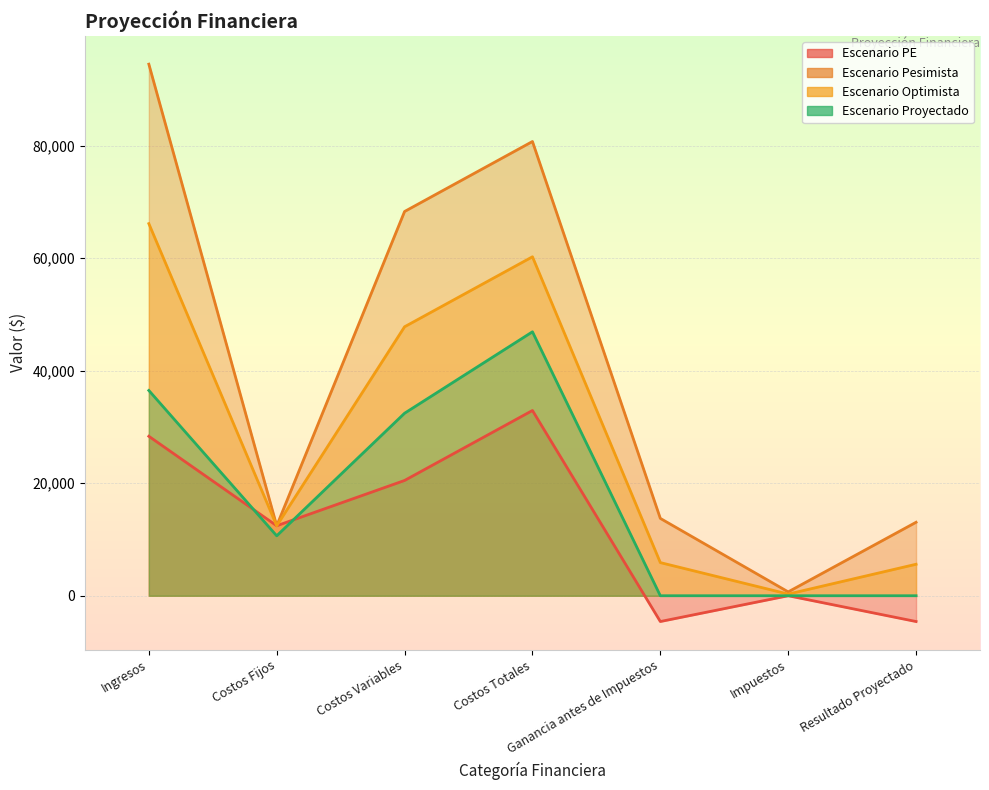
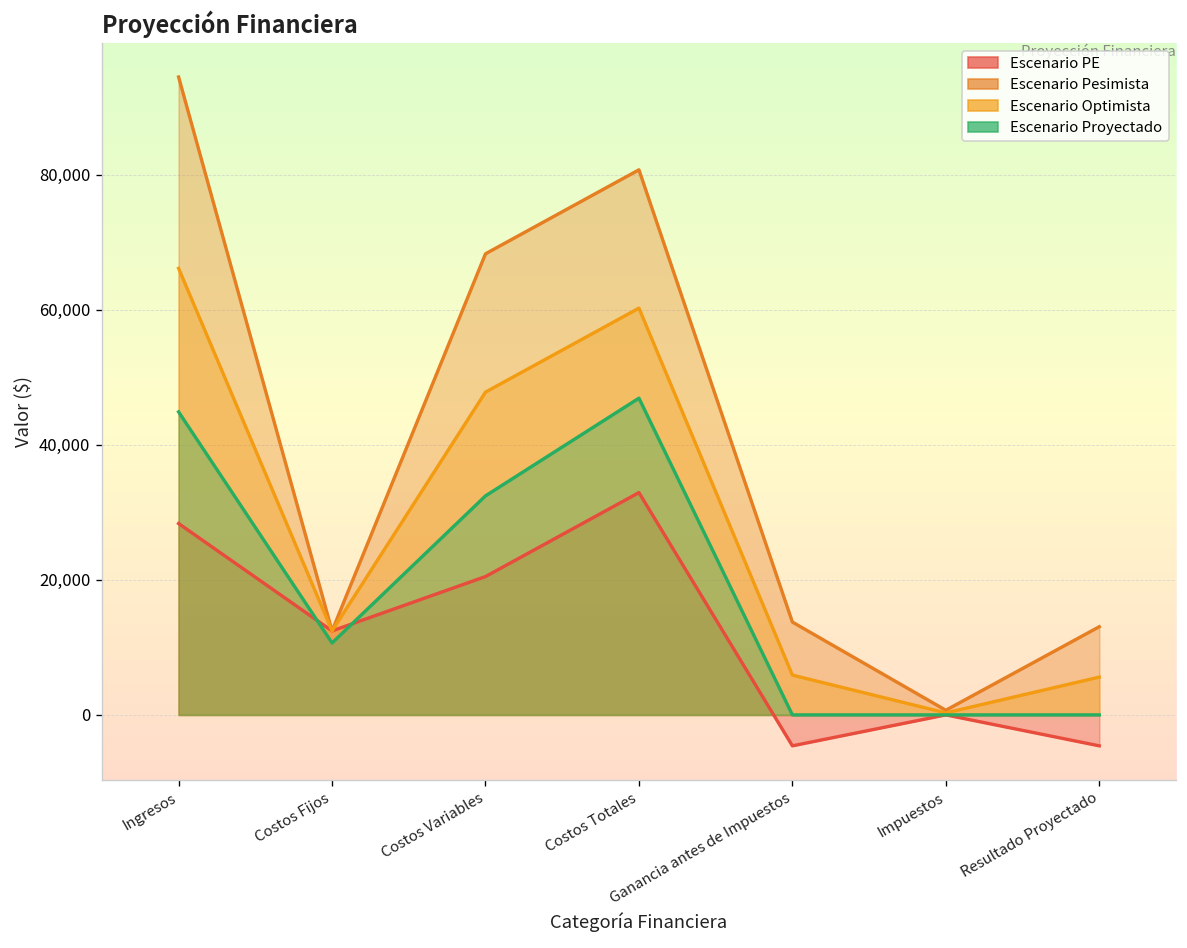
Escenario Proyectado, Ingresos: 36,000 -> 45,000
